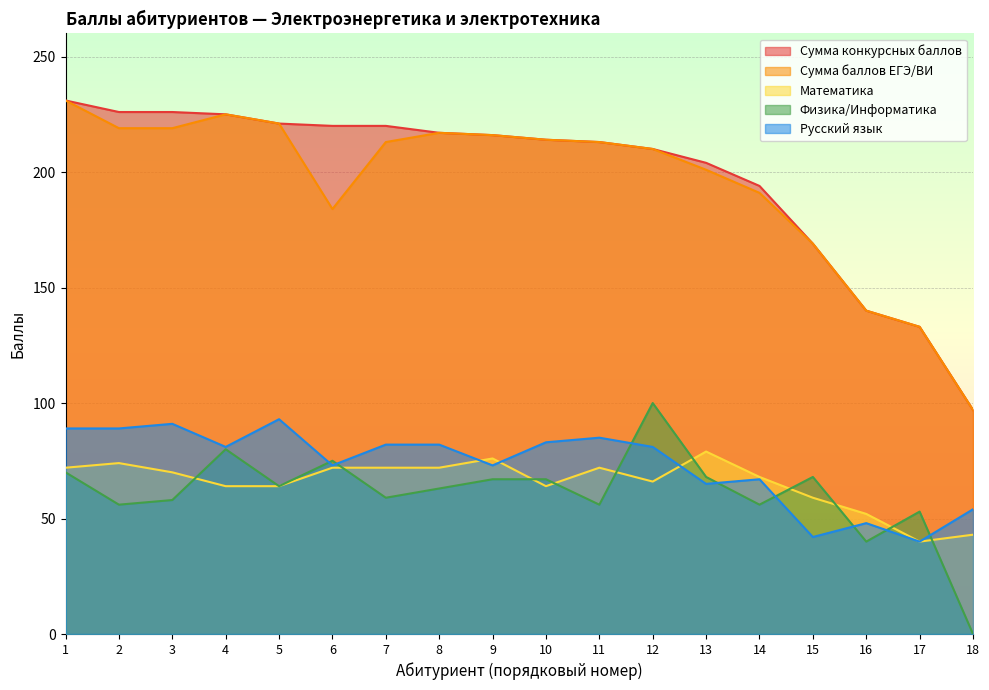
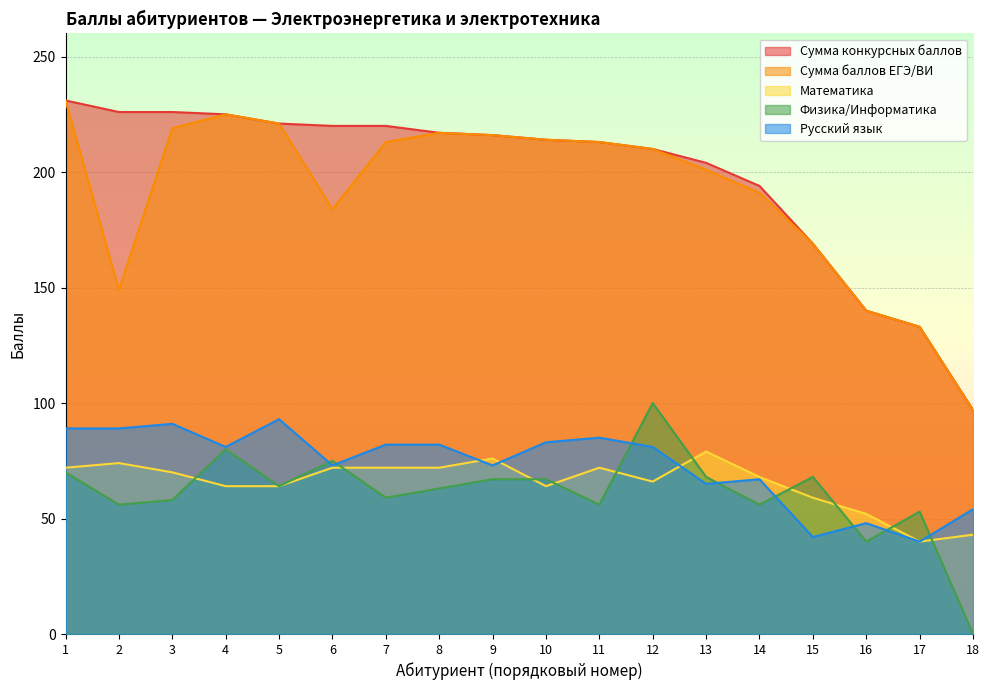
Сумма баллов ЕГЭ/ВИ, 2: 219 -> 149
